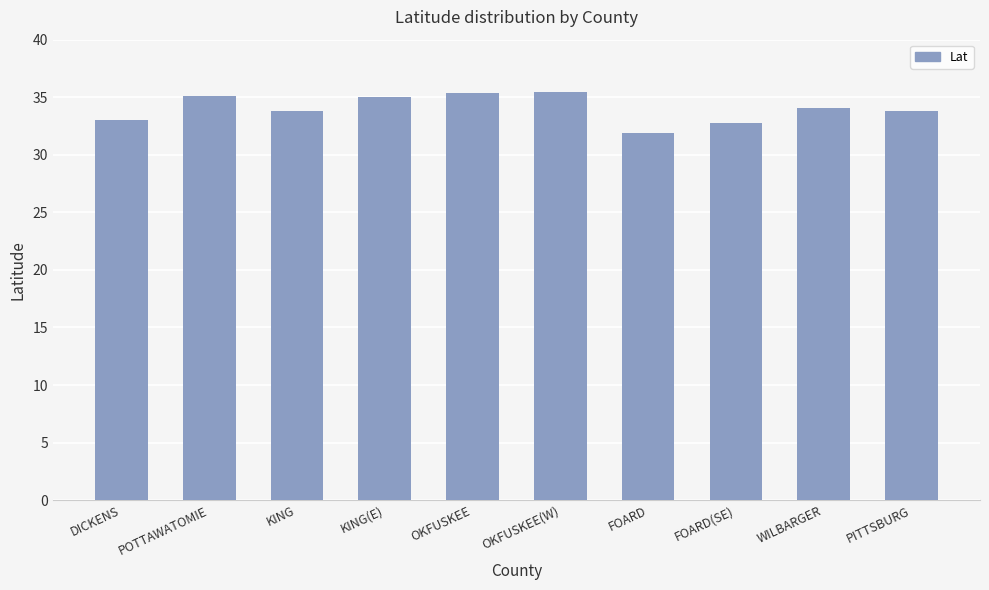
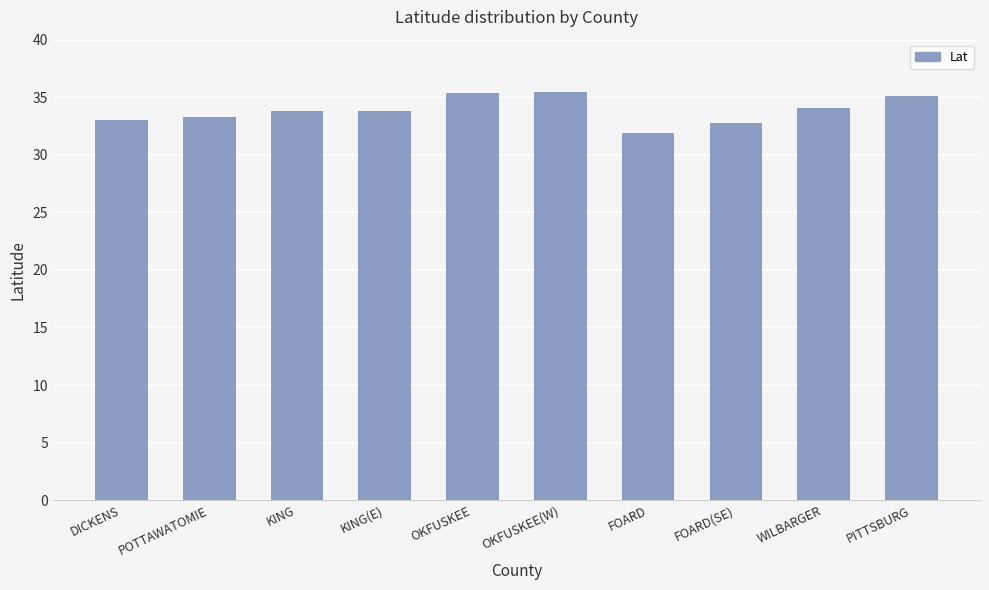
POTTAWATOMIE: 35.1 -> 33.2
KING(E): 35.0 -> 33.8
PITTSBURG: 33.8 -> 35.1
